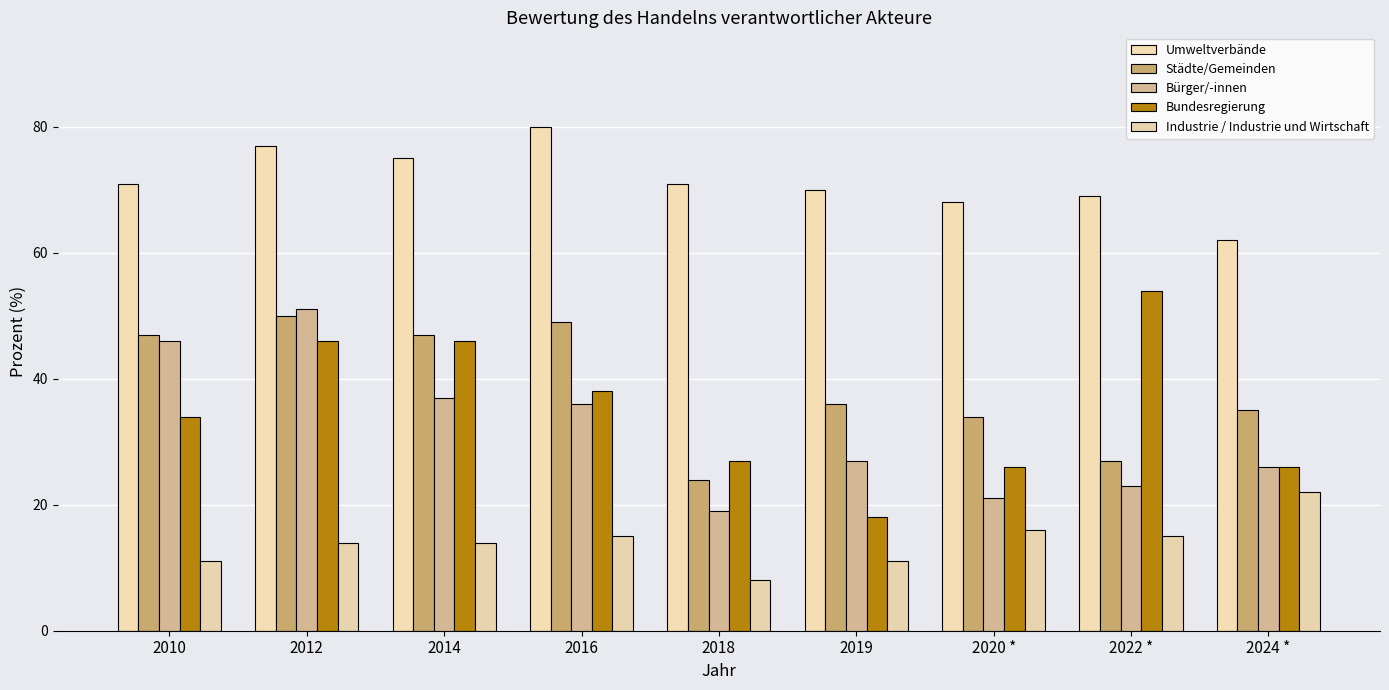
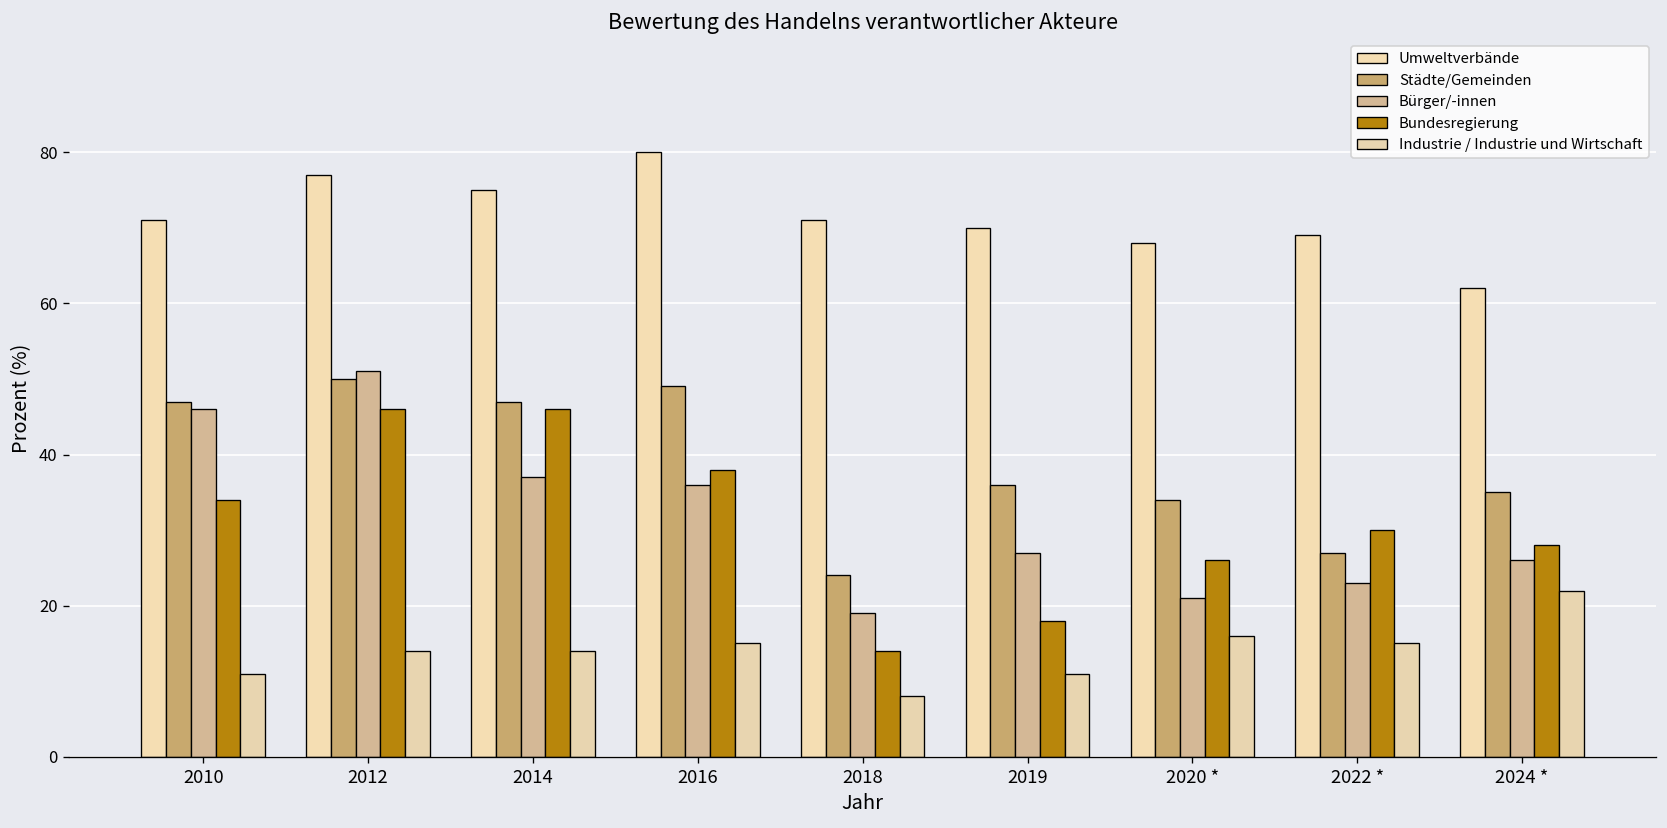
Bundesregierung, 2018: 27 -> 14
Bundesregierung, 2022 *: 54 -> 30
Bundesregierung, 2024 *: 26 -> 28
